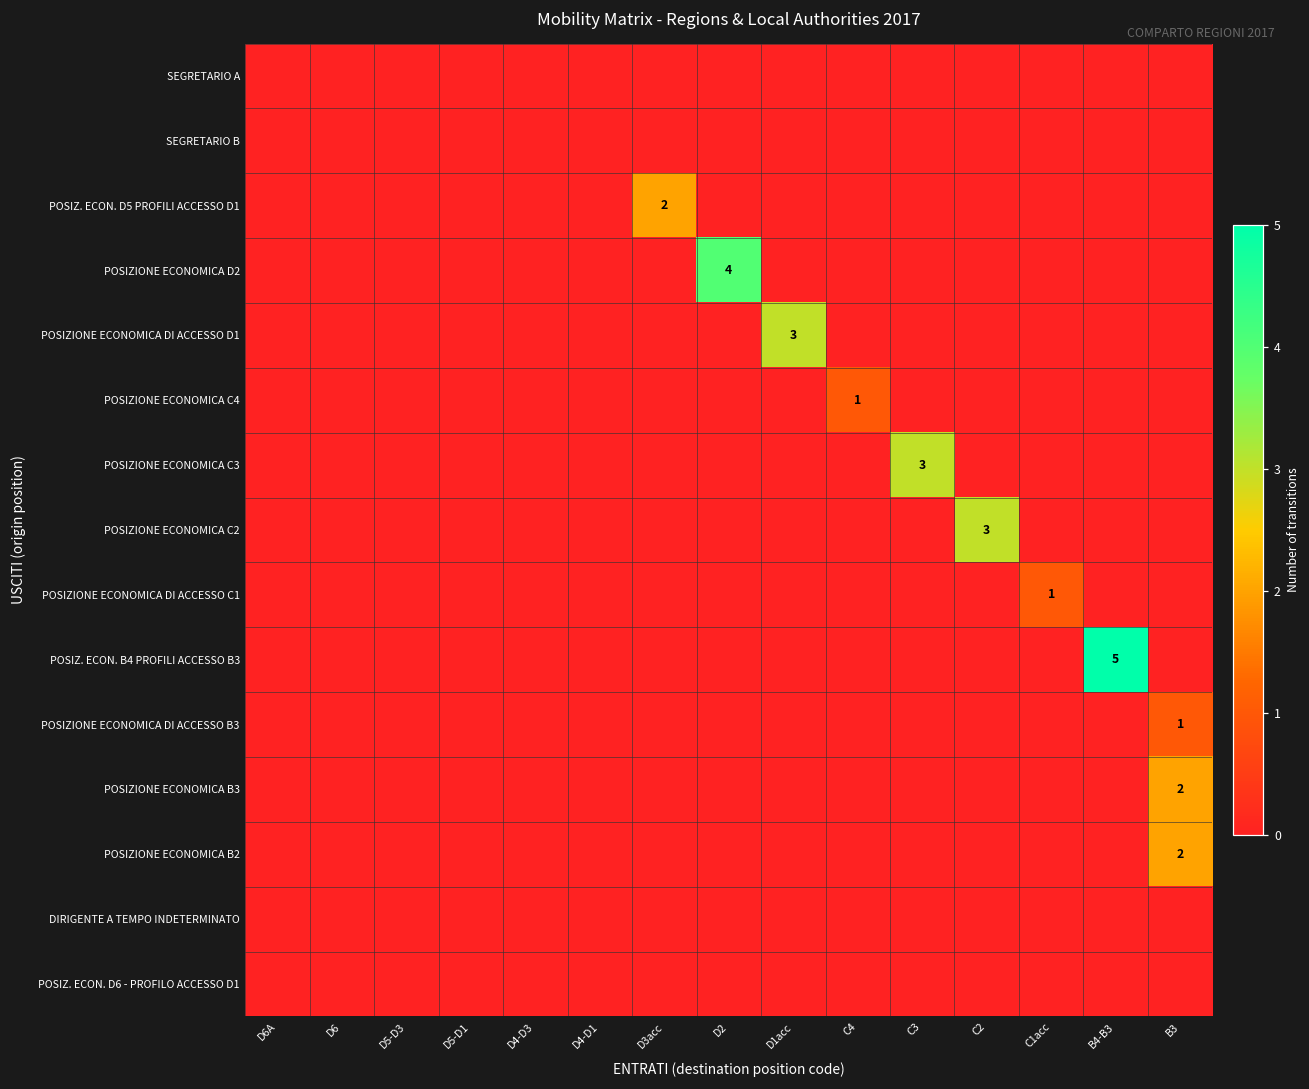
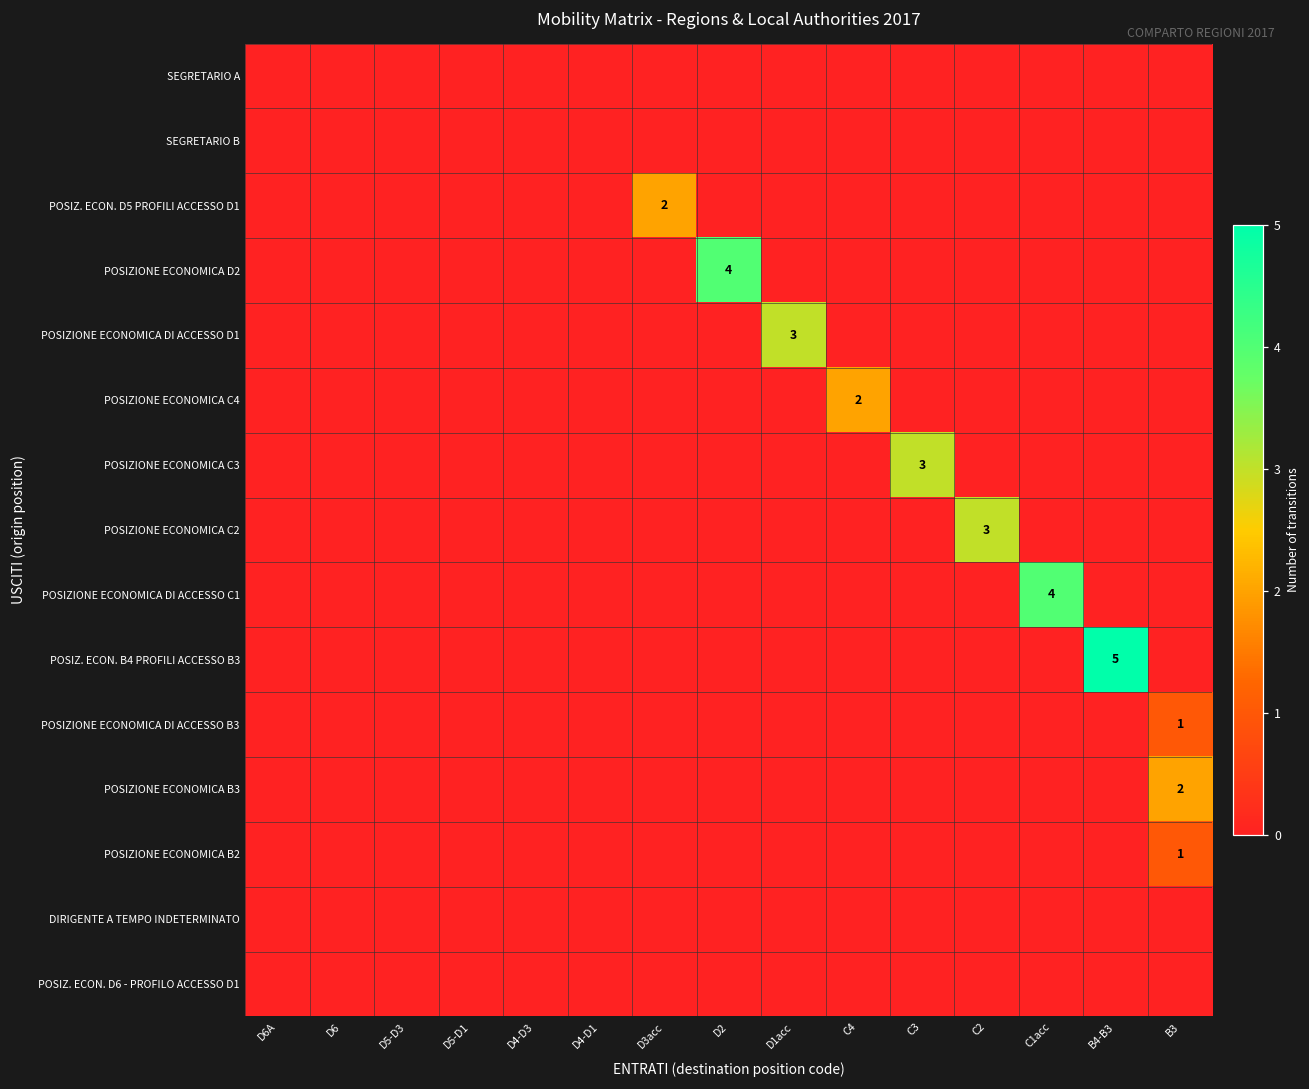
POSIZIONE ECONOMICA C4, C4: 1 -> 2
POSIZIONE ECONOMICA DI ACCESSO C1, C1acc: 1 -> 4
POSIZIONE ECONOMICA B2, B3: 2 -> 1
